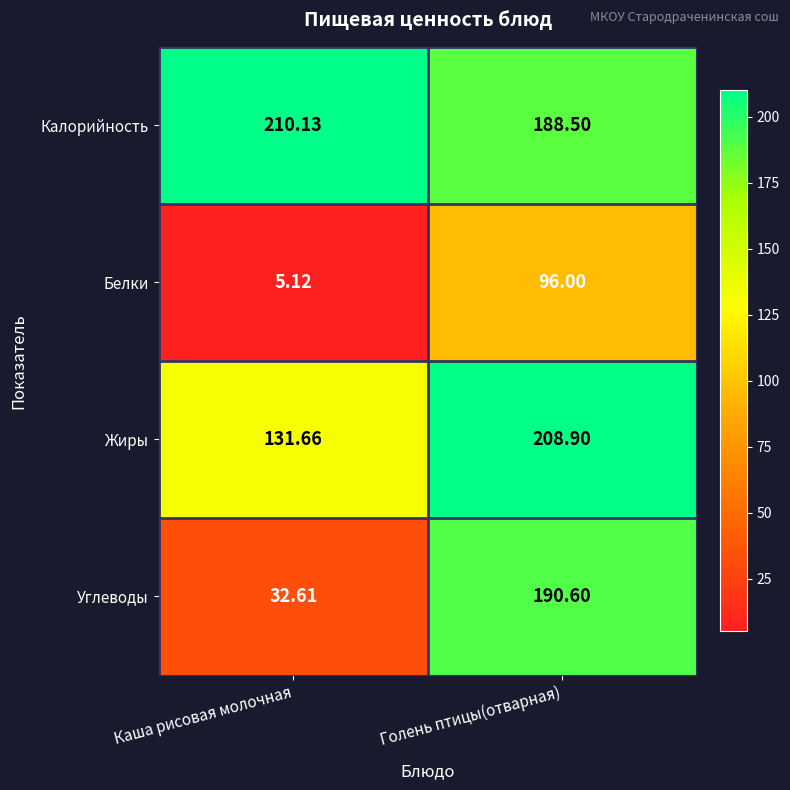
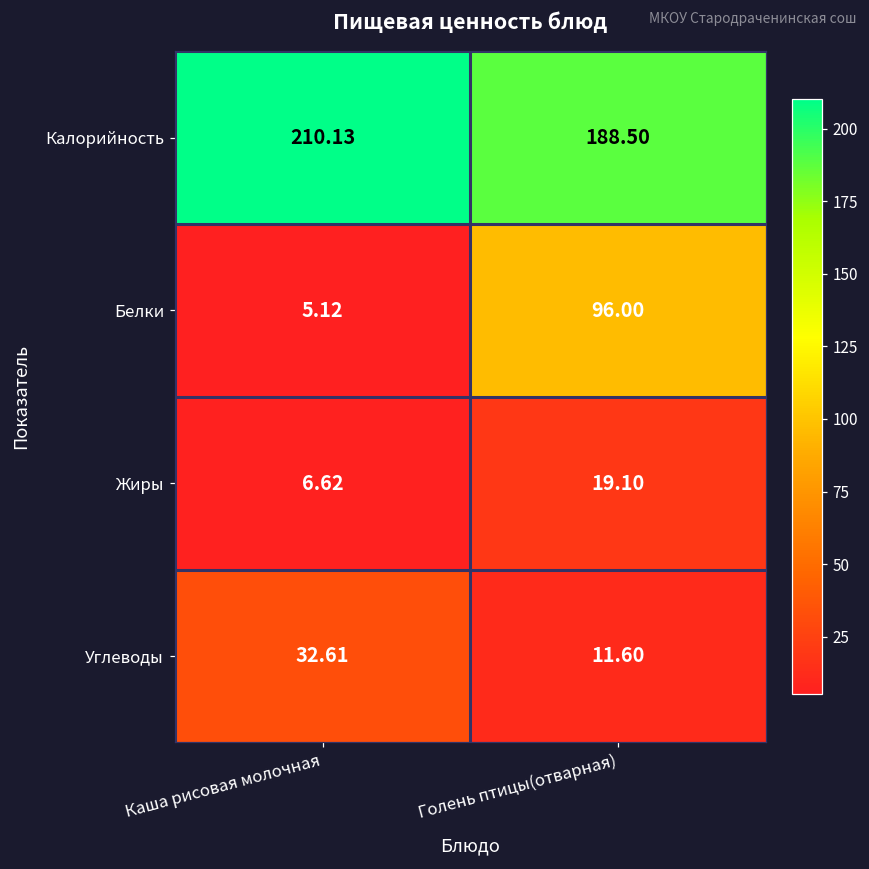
Жиры, Каша рисовая молочная: 131.66 -> 6.62
Жиры, Голень птицы(отварная): 208.90 -> 19.10
Углеводы, Голень птицы(отварная): 190.60 -> 11.60
